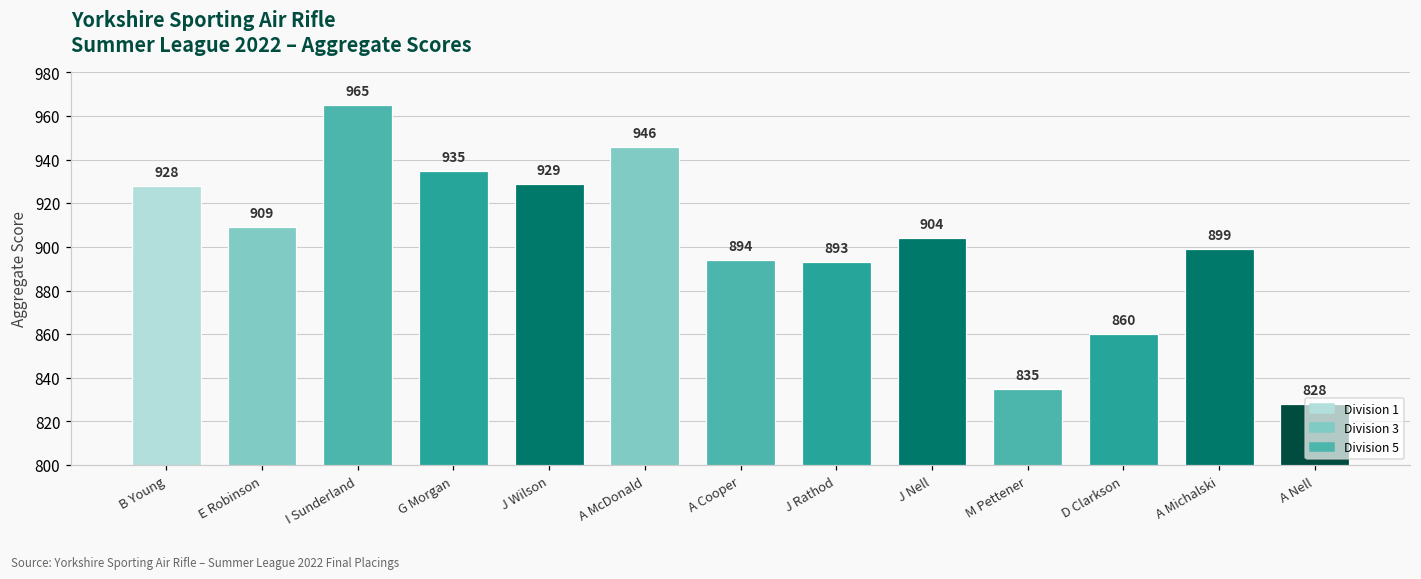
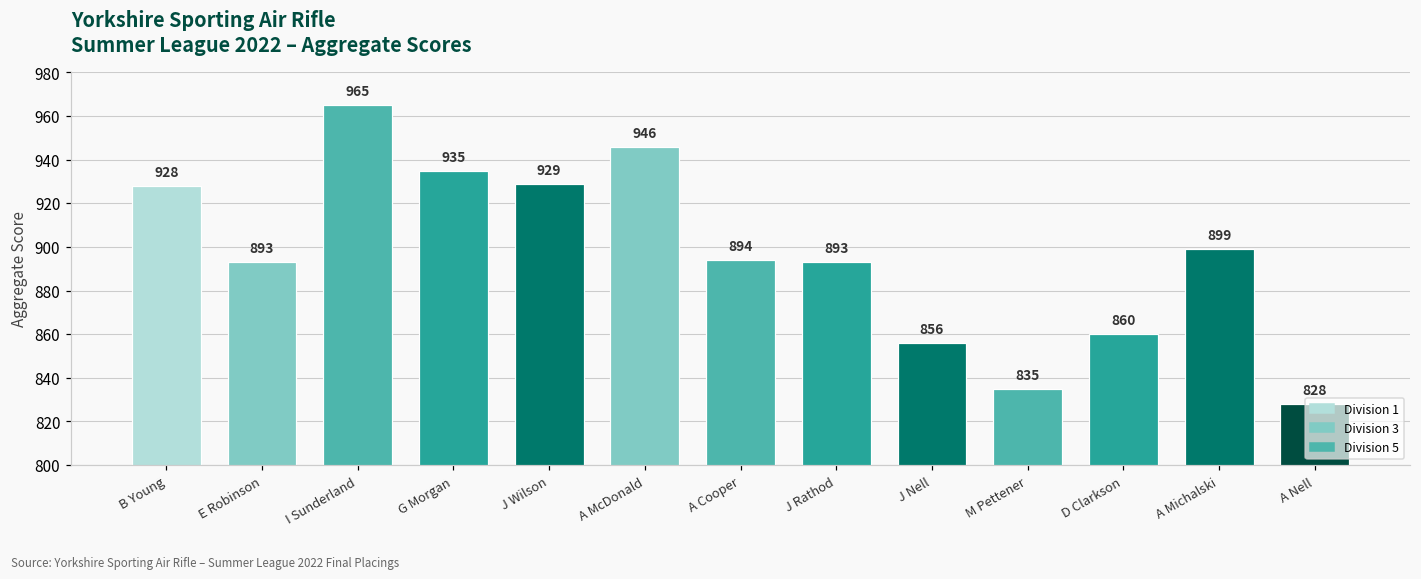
E Robinson: 909 -> 893
J Nell: 904 -> 856
